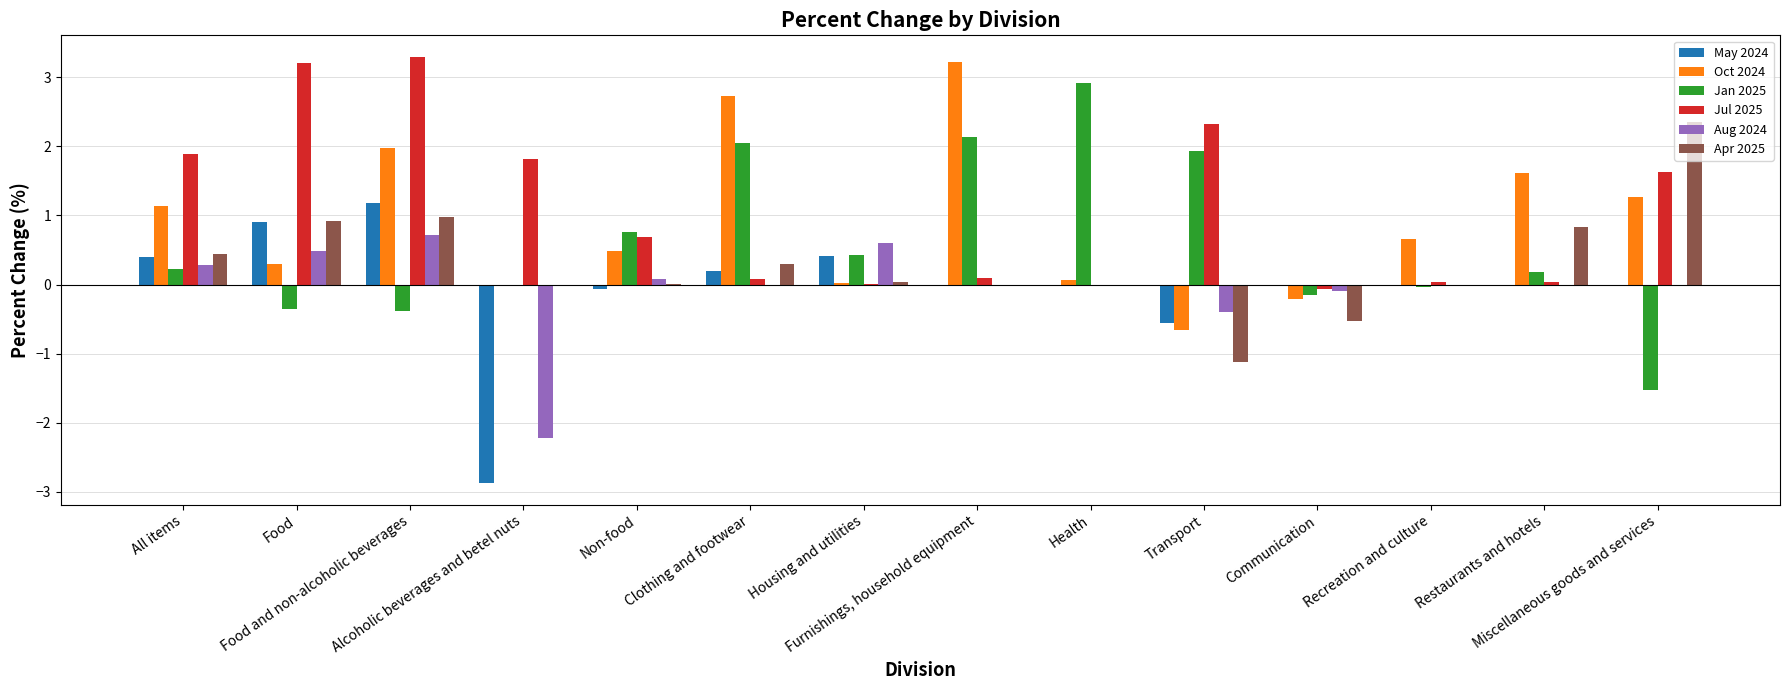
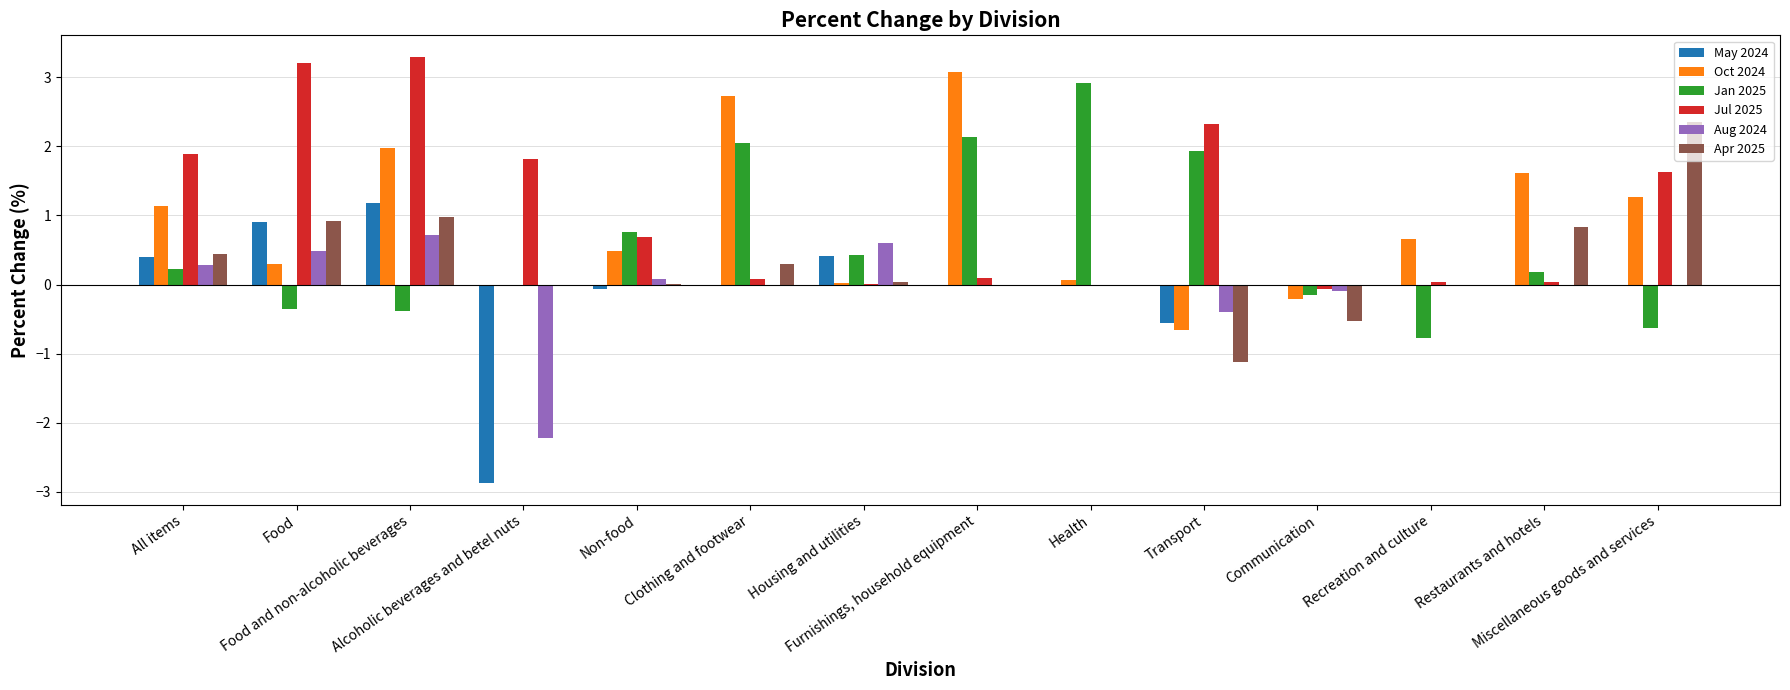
May 2024, Clothing and footwear: 0.2 -> 0.0
Oct 2024, Furnishings, household equipment: 3.2 -> 3.1
Jan 2025, Recreation and culture: 0.0 -> -0.8
Jan 2025, Miscellaneous goods and services: -1.5 -> -0.6
